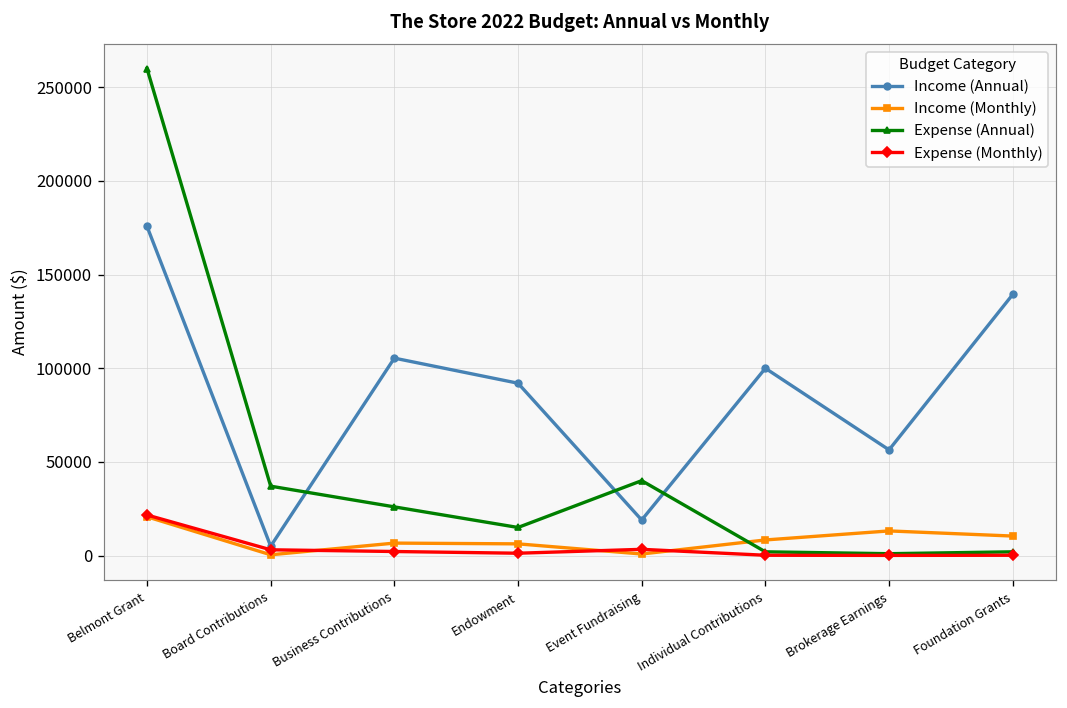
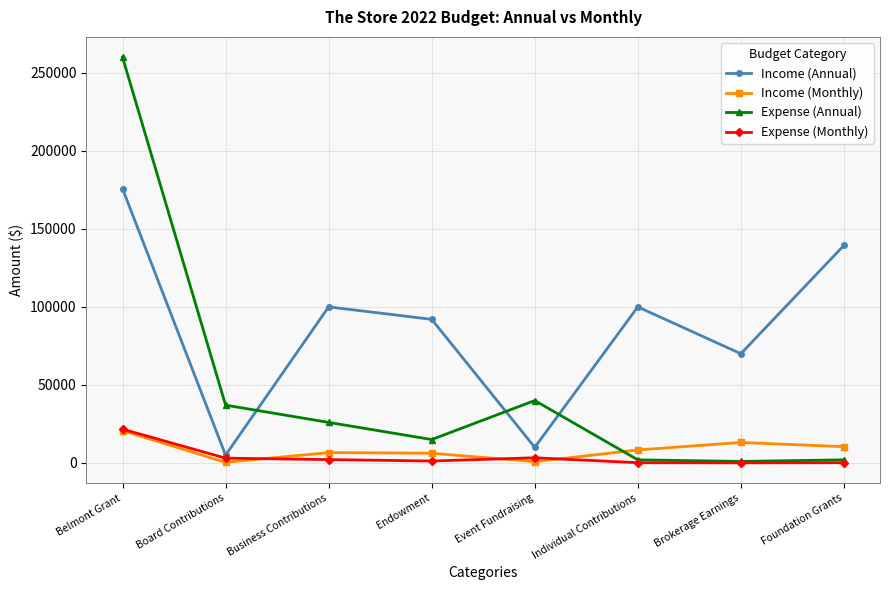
Income (Annual), Business Contributions: 105000 -> 100000
Income (Annual), Event Fundraising: 19000 -> 10000
Income (Annual), Brokerage Earnings: 56000 -> 70000
